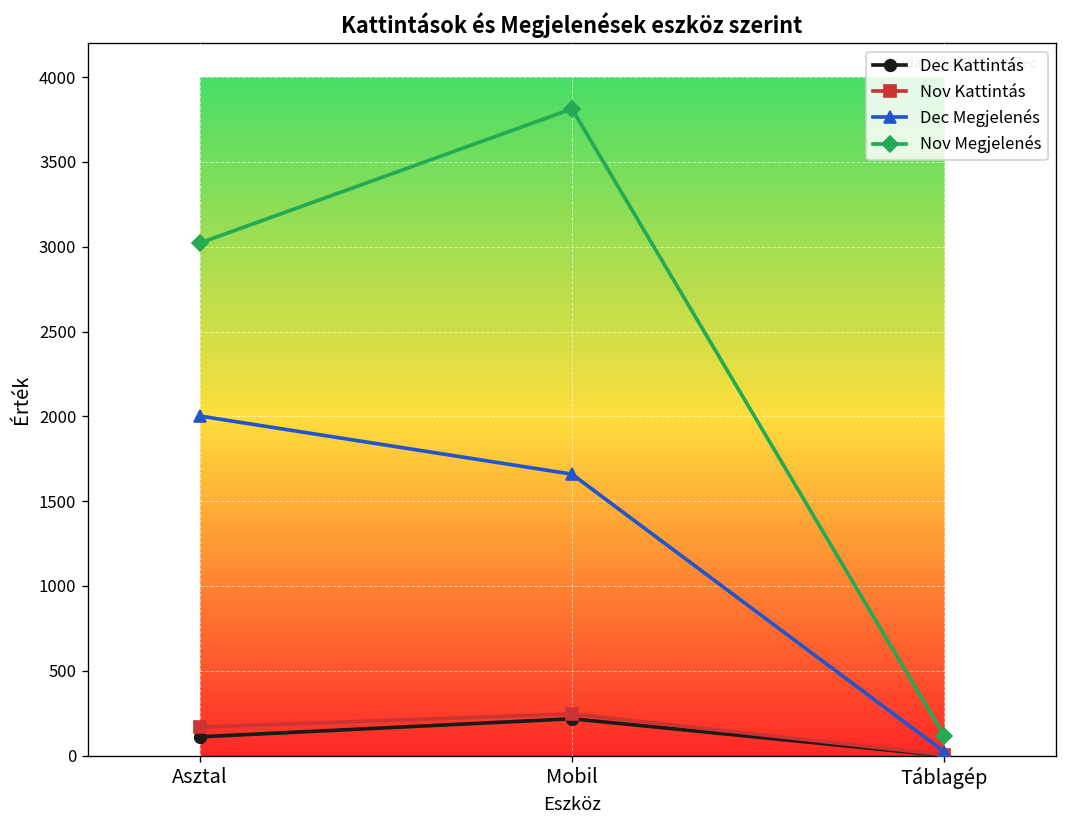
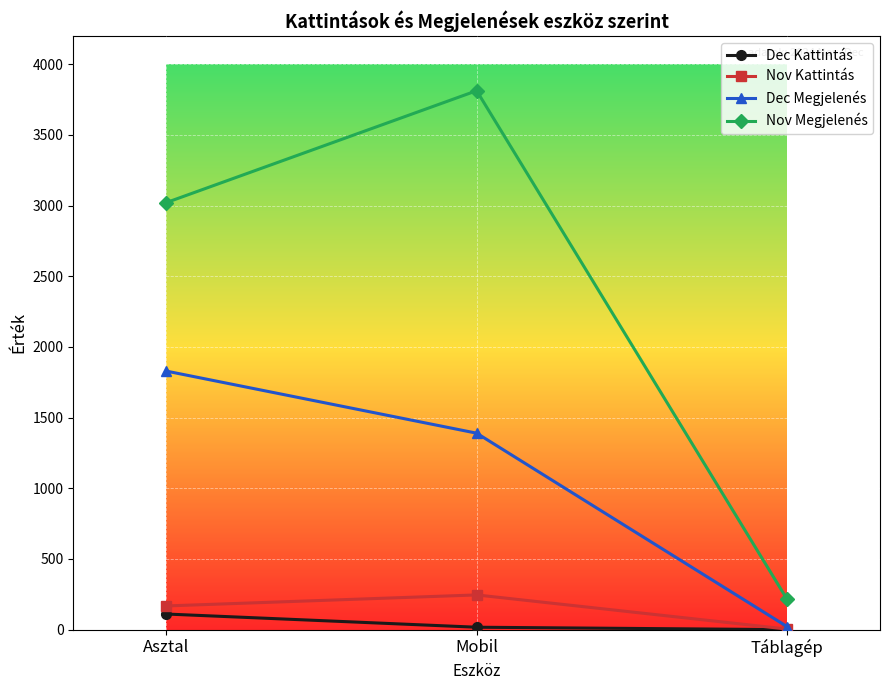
Dec Megjelenés, Asztal: 2000 -> 1830
Dec Kattintás, Mobil: 220 -> 20
Dec Megjelenés, Mobil: 1660 -> 1390
Nov Megjelenés, Táblagép: 120 -> 220
